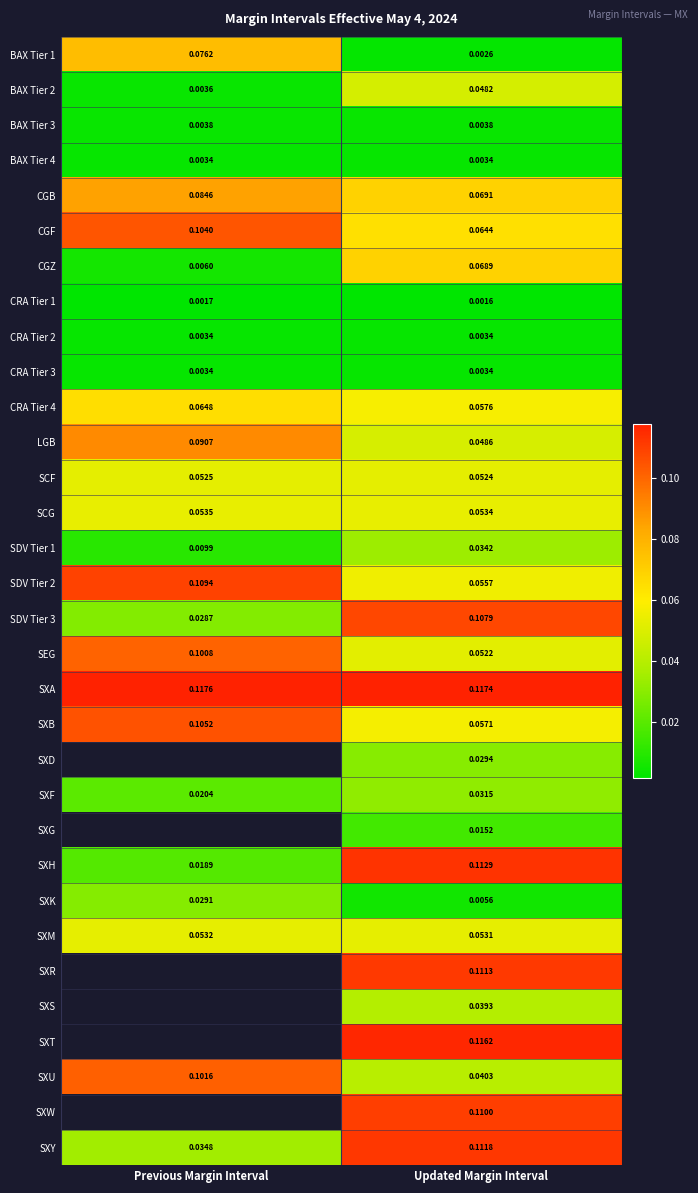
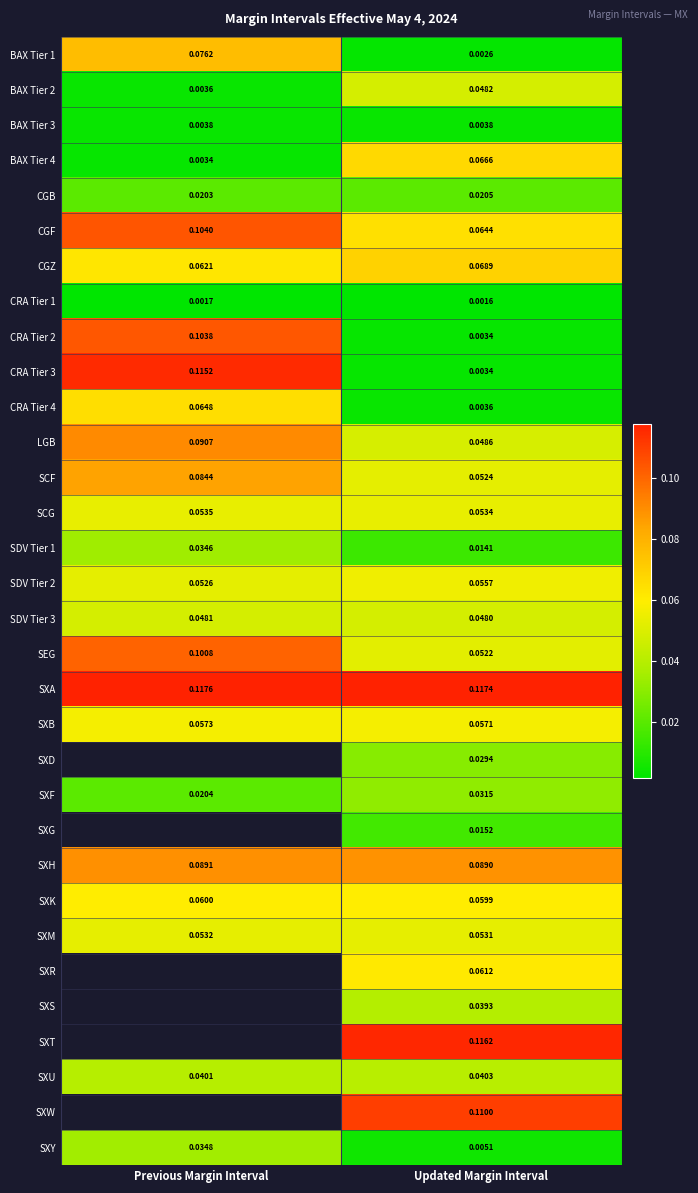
BAX Tier 4, Updated Margin Interval: 0.0034 -> 0.0666
CGB, Previous Margin Interval: 0.0846 -> 0.0203
CGB, Updated Margin Interval: 0.0691 -> 0.0205
CGZ, Previous Margin Interval: 0.0060 -> 0.0621
CRA Tier 2, Previous Margin Interval: 0.0034 -> 0.1038
CRA Tier 3, Previous Margin Interval: 0.0034 -> 0.1152
CRA Tier 4, Updated Margin Interval: 0.0576 -> 0.0036
SCF, Previous Margin Interval: 0.0525 -> 0.0844
SDV Tier 1, Previous Margin Interval: 0.0099 -> 0.0346
SDV Tier 1, Updated Margin Interval: 0.0342 -> 0.0141
SDV Tier 2, Previous Margin Interval: 0.1094 -> 0.0526
SDV Tier 3, Previous Margin Interval: 0.0287 -> 0.0481
SDV Tier 3, Updated Margin Interval: 0.1079 -> 0.0480
SXB, Previous Margin Interval: 0.1052 -> 0.0573
SXH, Previous Margin Interval: 0.0189 -> 0.0891
SXH, Updated Margin Interval: 0.1129 -> 0.0890
SXK, Previous Margin Interval: 0.0291 -> 0.0600
SXK, Updated Margin Interval: 0.0056 -> 0.0599
SXR, Updated Margin Interval: 0.1113 -> 0.0612
SXU, Previous Margin Interval: 0.1016 -> 0.0401
SXY, Updated Margin Interval: 0.1118 -> 0.0051
